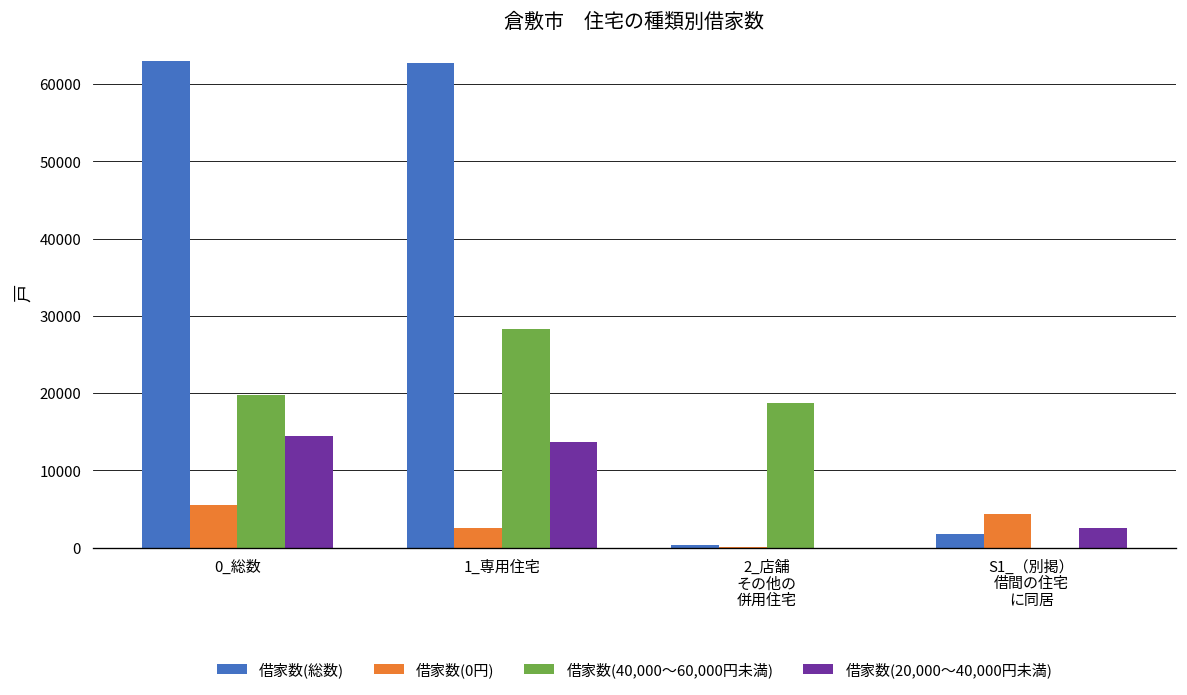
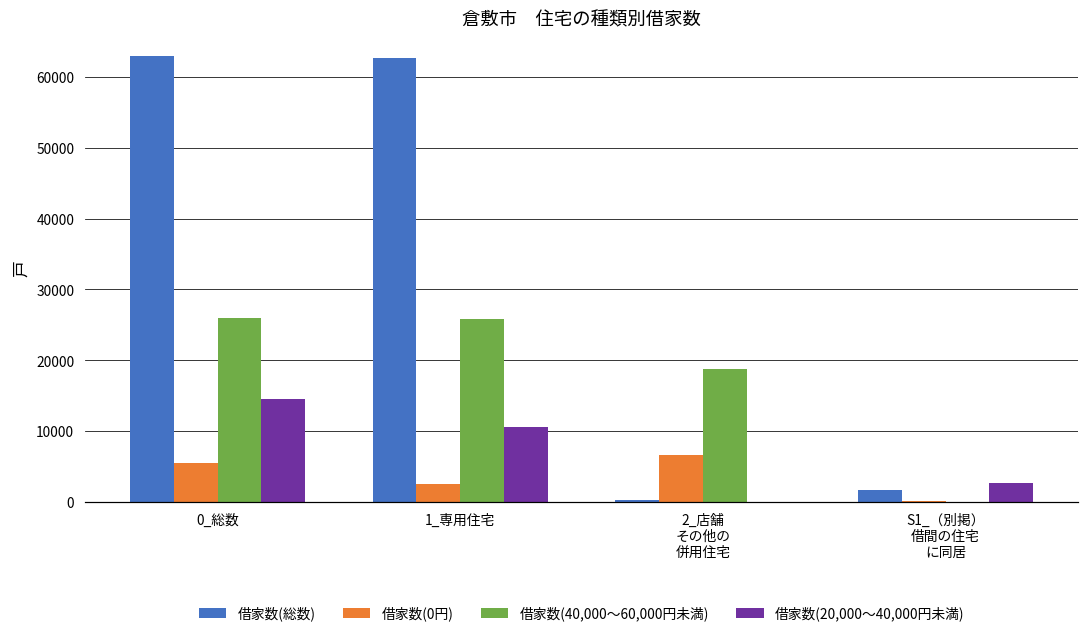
借家数(40,000～60,000円未満), 0_総数: 20000 -> 26000
借家数(40,000～60,000円未満), 1_専用住宅: 28000 -> 26000
借家数(20,000～40,000円未満), 1_専用住宅: 14000 -> 11000
借家数(0円), 2_店舗 その他の 併用住宅: 0 -> 7000
借家数(0円), S1_（別掲） 借間の住宅 に同居: 4000 -> 0
